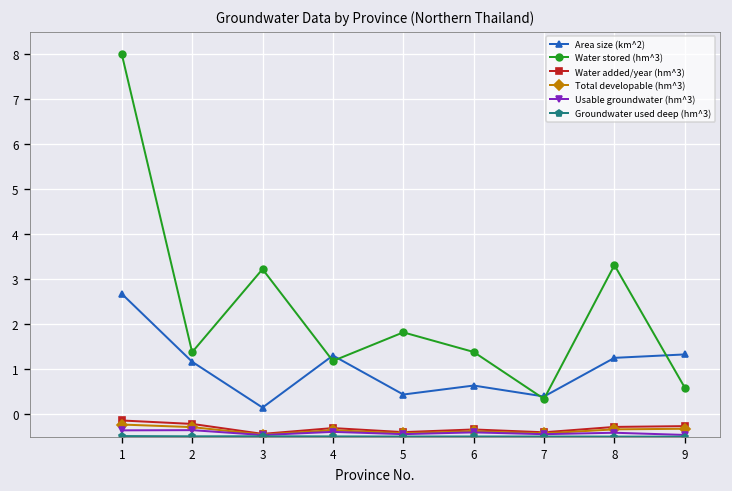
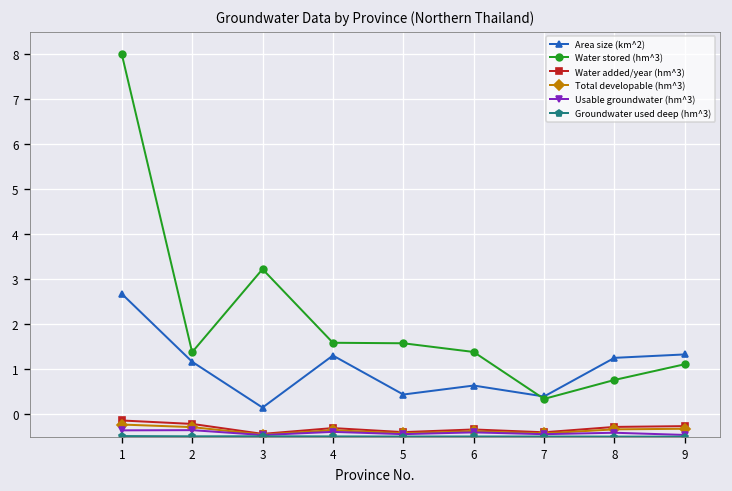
Water stored (hm^3), 4: 1.2 -> 1.6
Water stored (hm^3), 5: 1.8 -> 1.6
Water stored (hm^3), 8: 3.3 -> 0.8
Water stored (hm^3), 9: 0.6 -> 1.1
